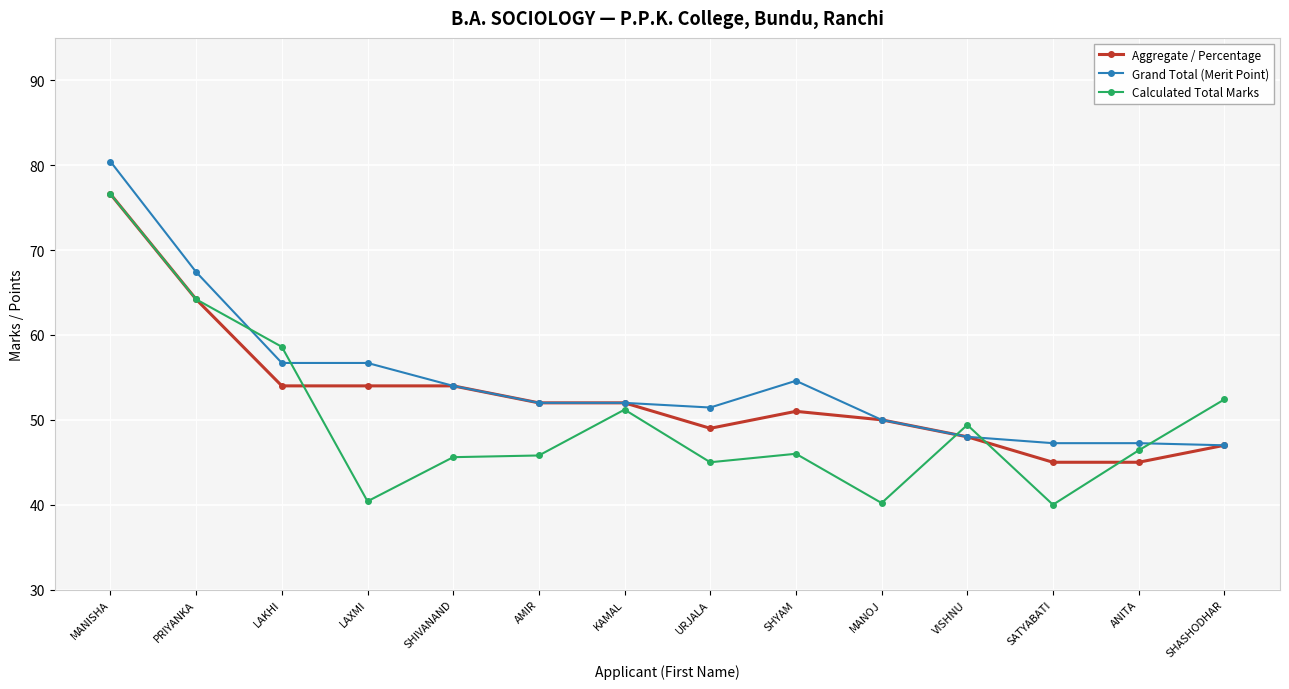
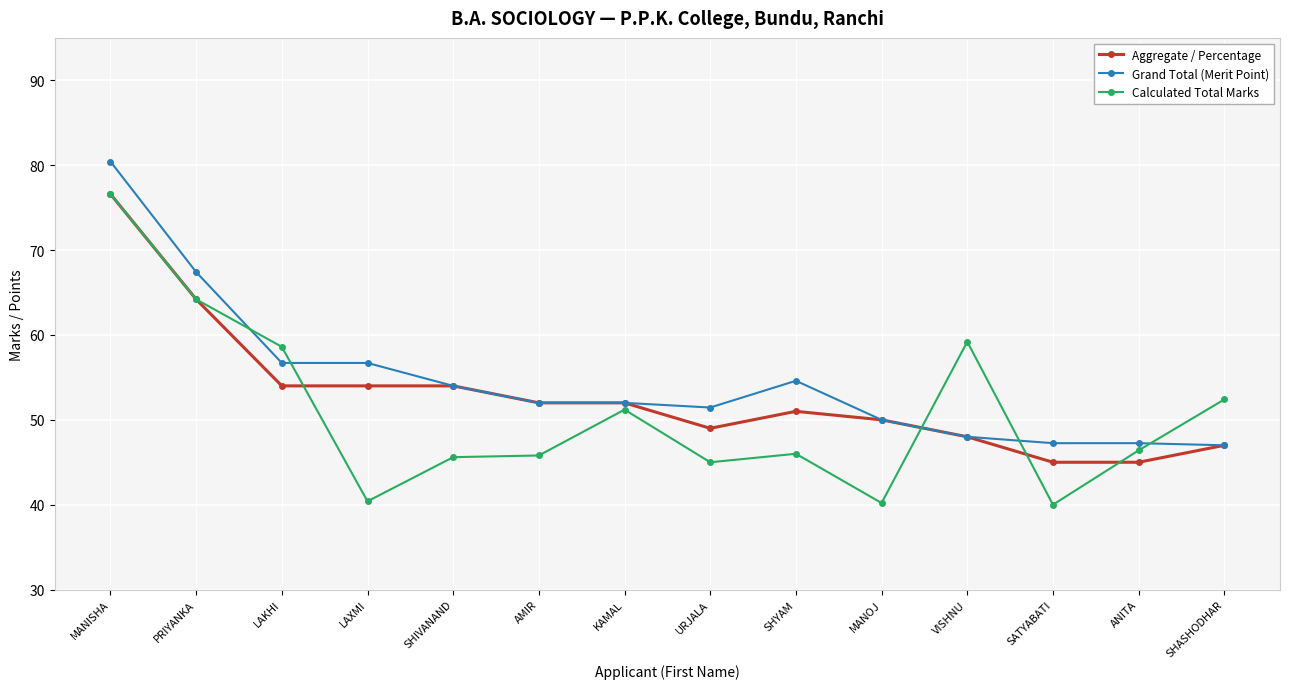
Calculated Total Marks, VISHNU: 49 -> 59
